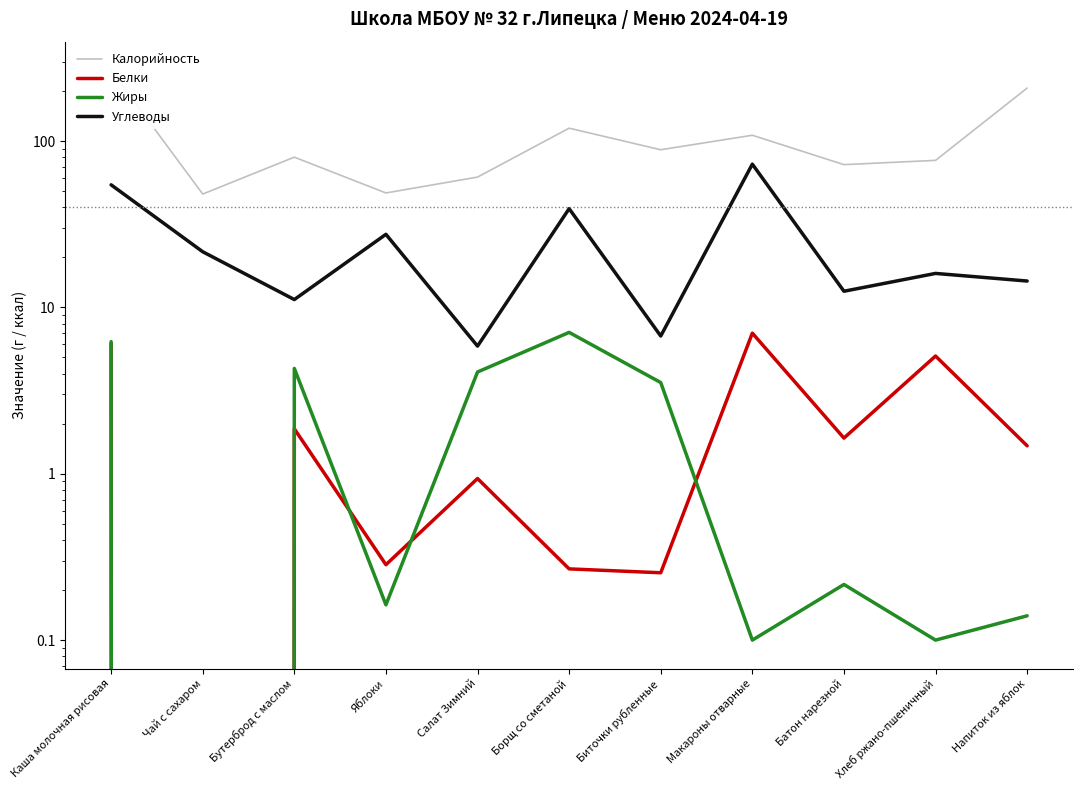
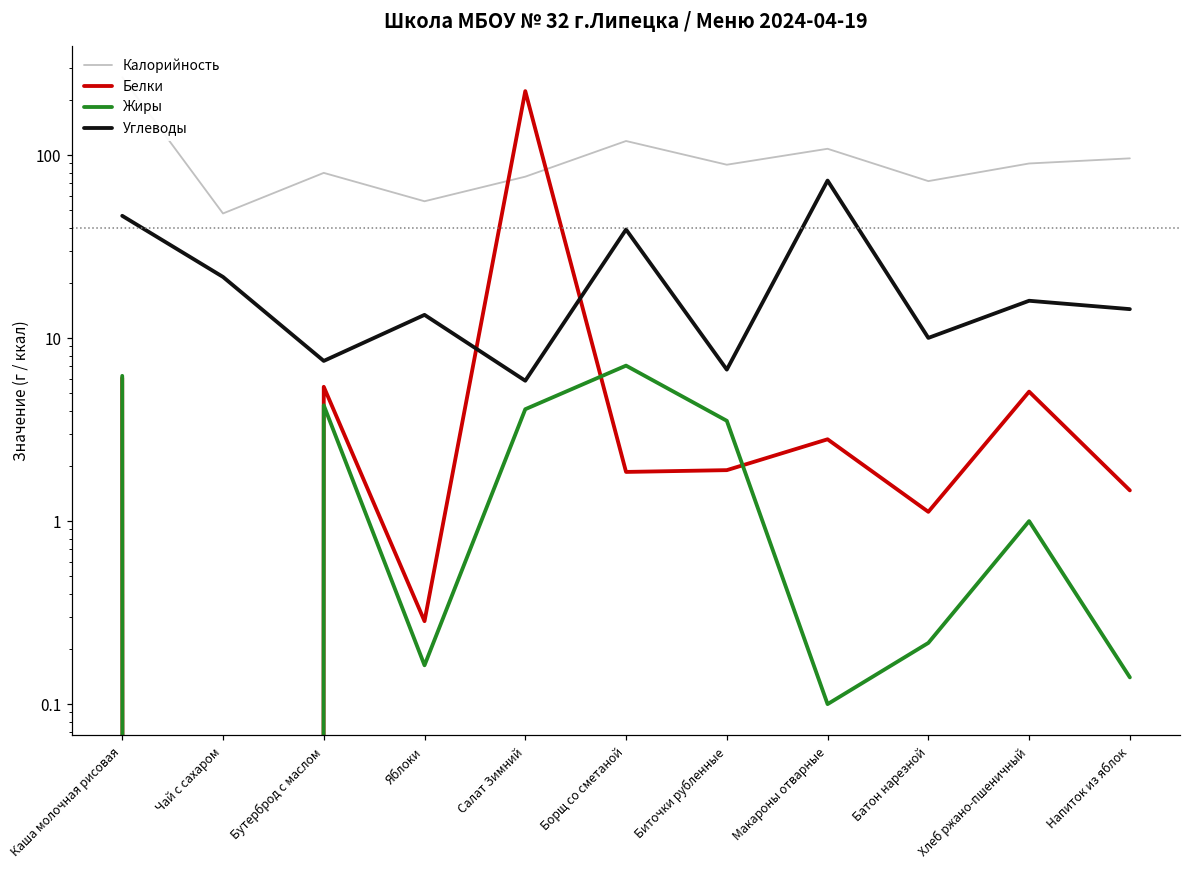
Углеводы, Каша молочная рисовая: 55 -> 47
Белки, Бутерброд с маслом: 1.9 -> 5.4
Углеводы, Бутерброд с маслом: 11 -> 8
Калорийность, Яблоки: 49 -> 56
Углеводы, Яблоки: 27 -> 13
Калорийность, Салат Зимний: 61 -> 80
Белки, Салат Зимний: 0.9 -> 220
Белки, Борщ со сметаной: 0.27 -> 1.9
Белки, Биточки рубленные: 0.25 -> 1.9
Белки, Макароны отварные: 7.0 -> 2.8
Белки, Батон нарезной: 1.6 -> 1.1
Углеводы, Батон нарезной: 13 -> 10
Калорийность, Хлеб ржано-пшеничный: 80 -> 90
Жиры, Хлеб ржано-пшеничный: 0.1 -> 1.0
Калорийность, Напиток из яблок: 210 -> 100
